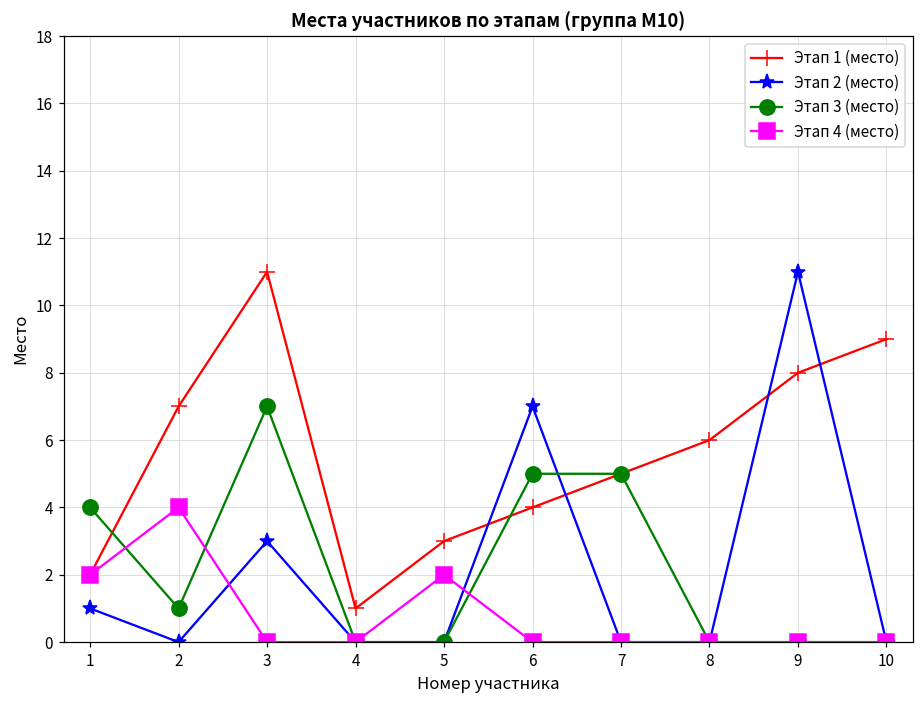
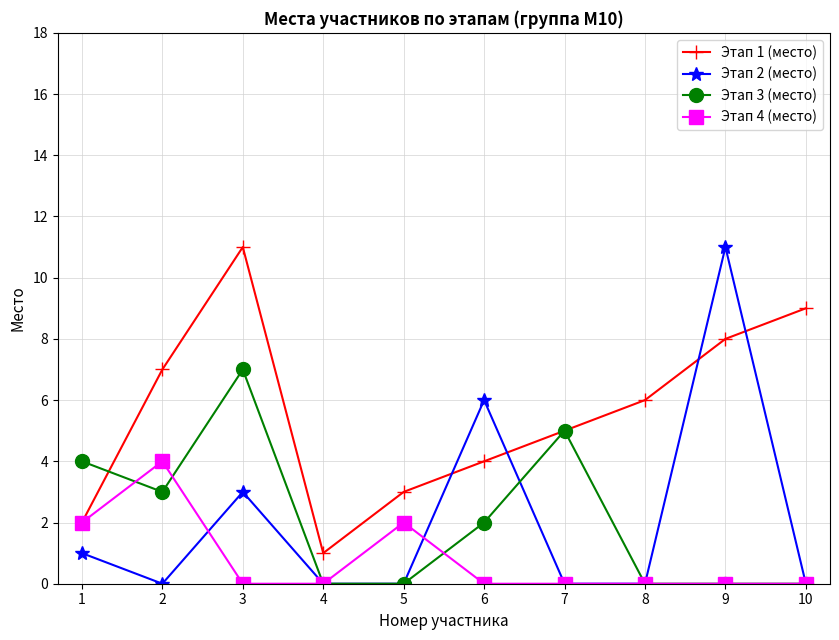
Этап 3 (место), 2: 1 -> 3
Этап 2 (место), 6: 7 -> 6
Этап 3 (место), 6: 5 -> 2
